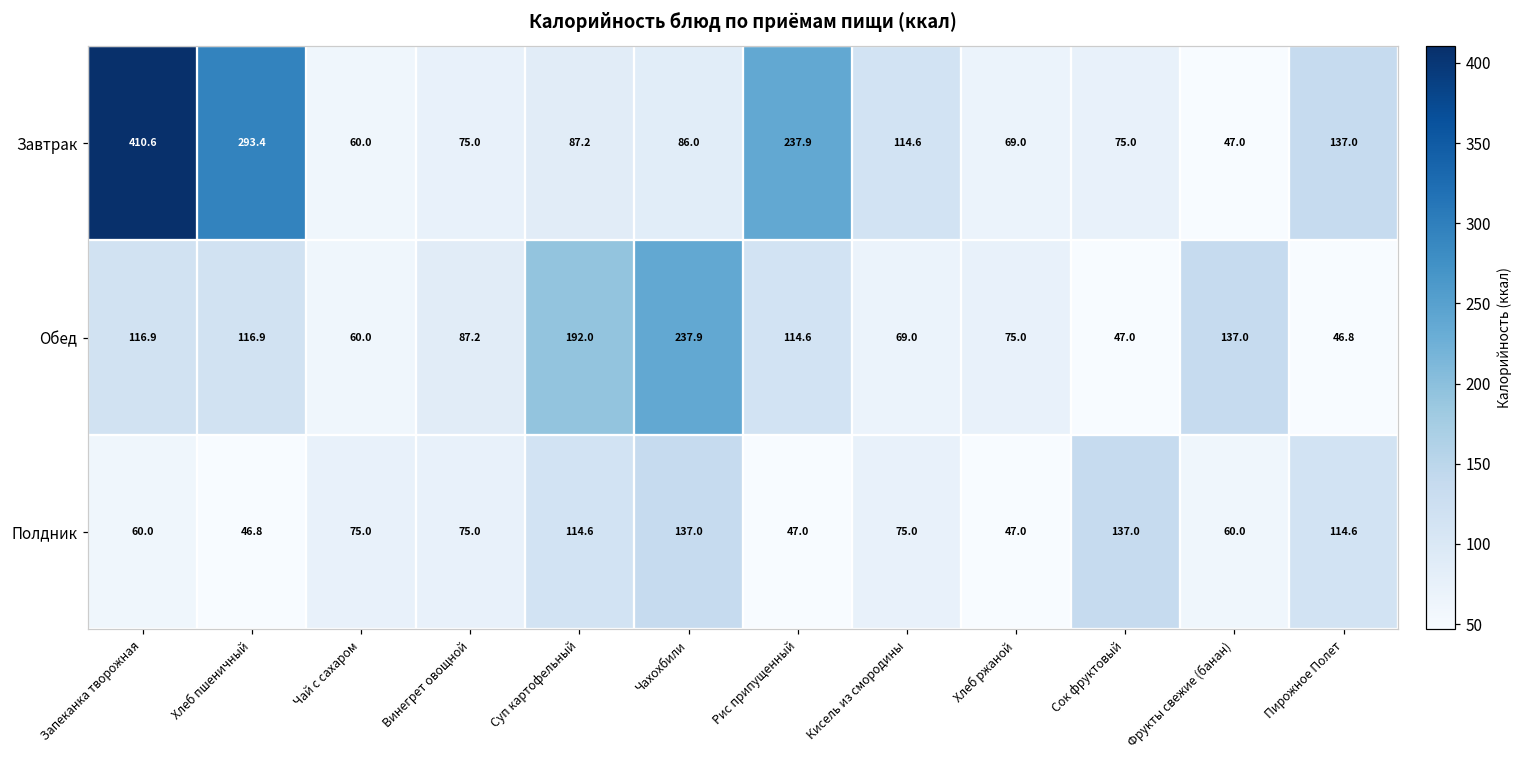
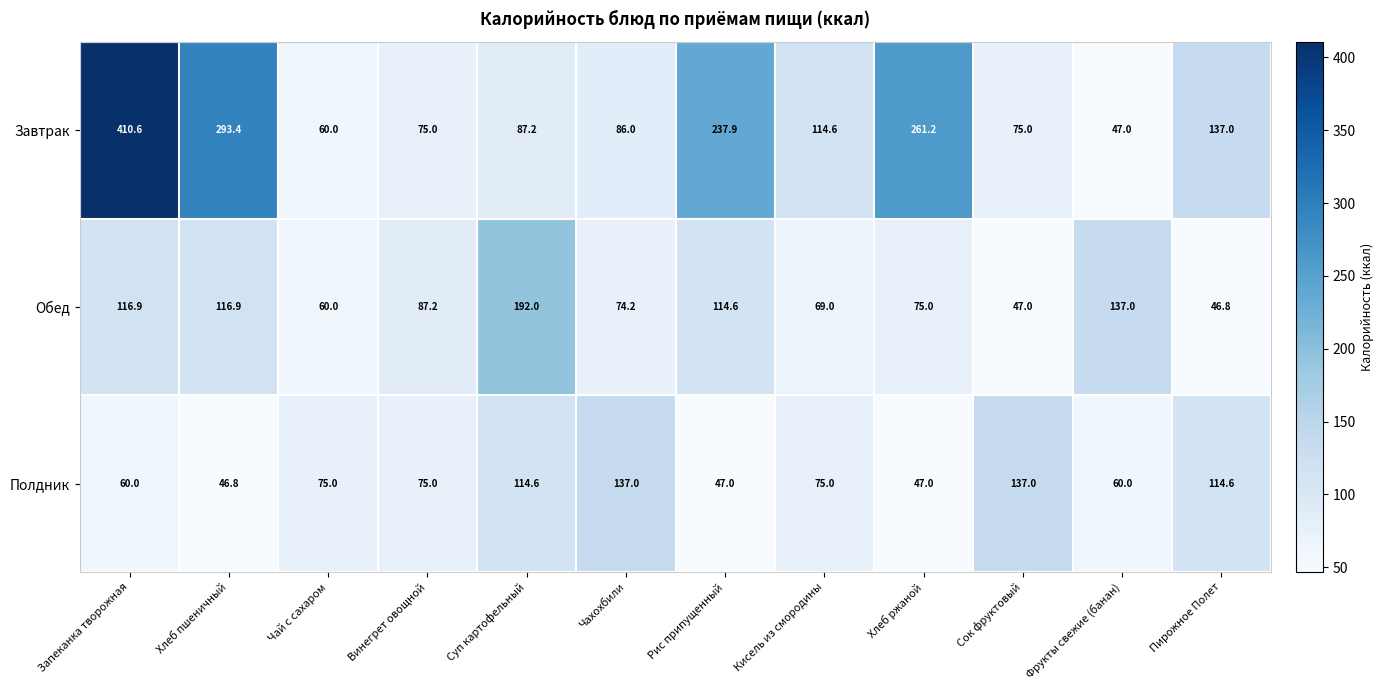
Завтрак, Хлеб ржаной: 69.0 -> 261.2
Обед, Чахохбили: 237.9 -> 74.2
